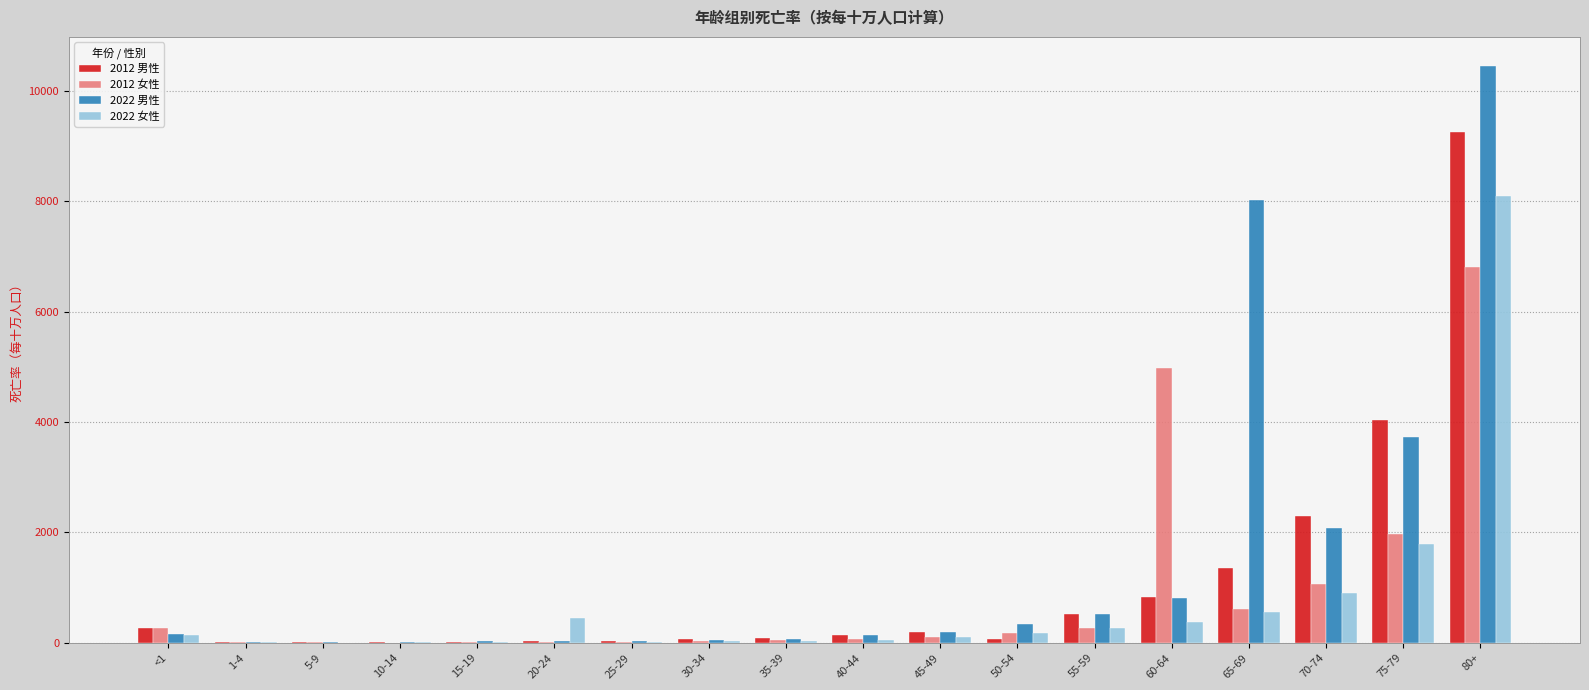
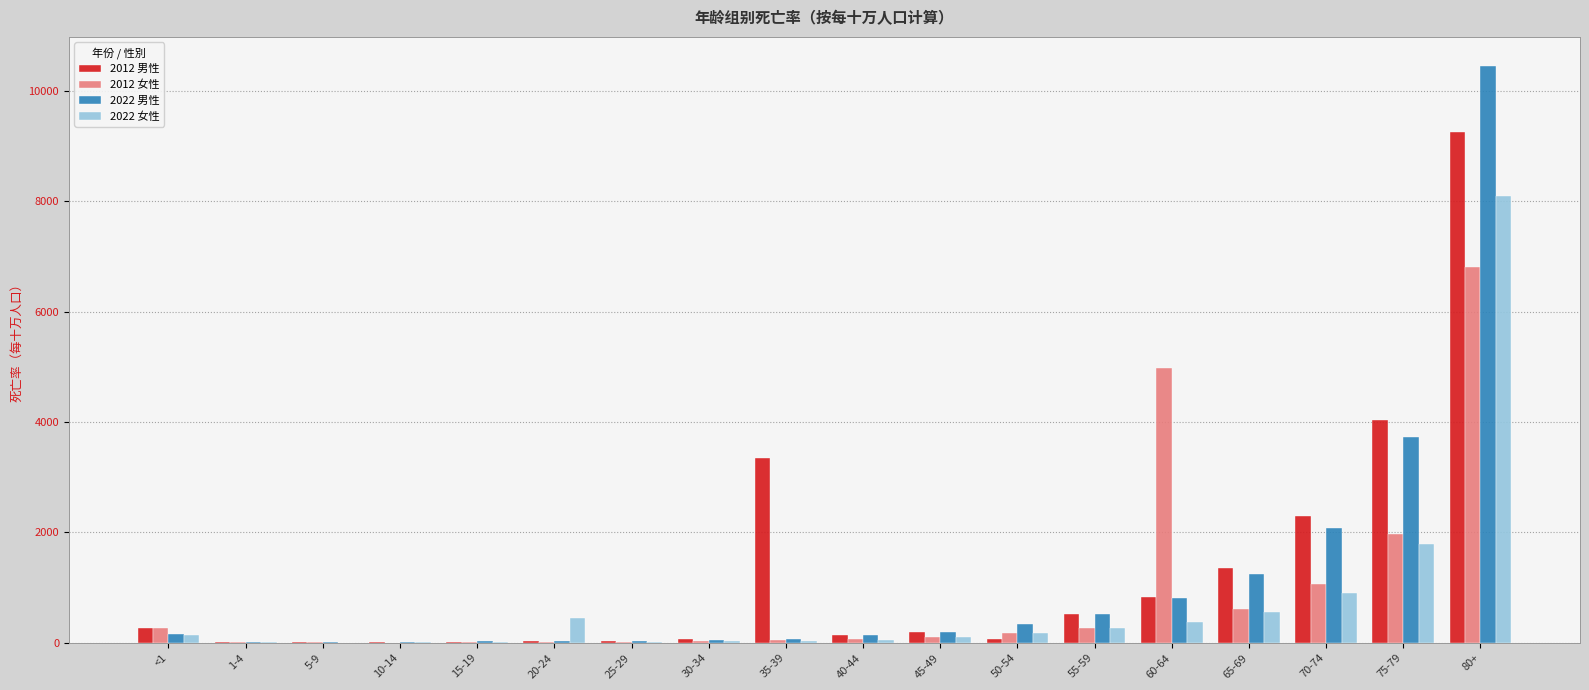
2012 男性, 35-39: 100 -> 3300
2022 男性, 65-69: 8000 -> 1300
